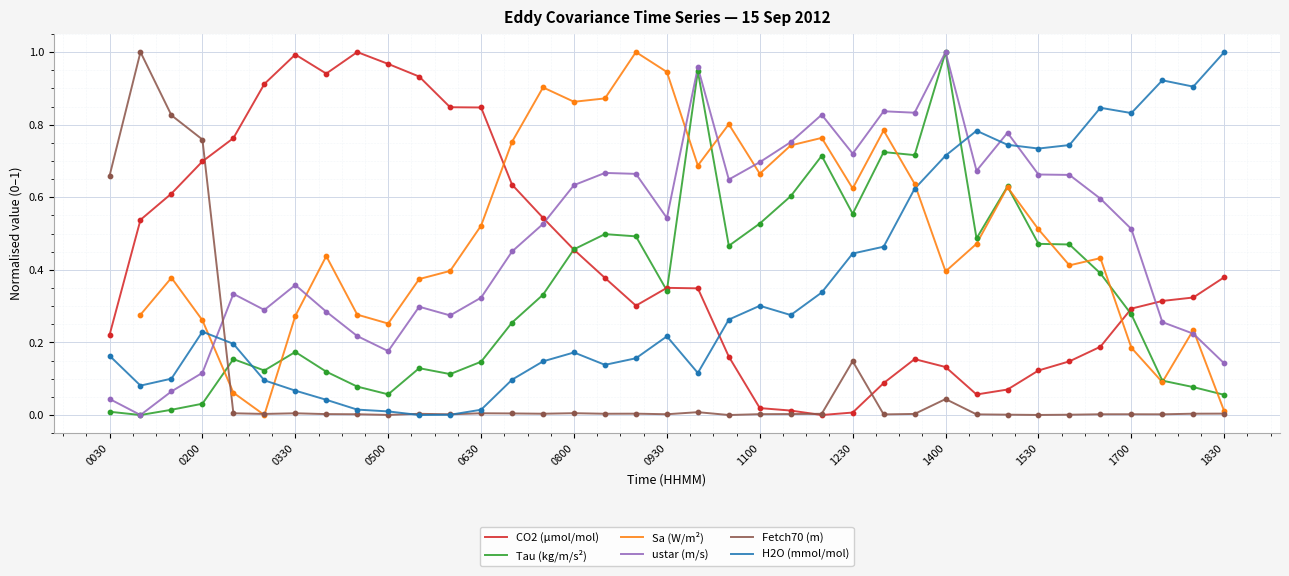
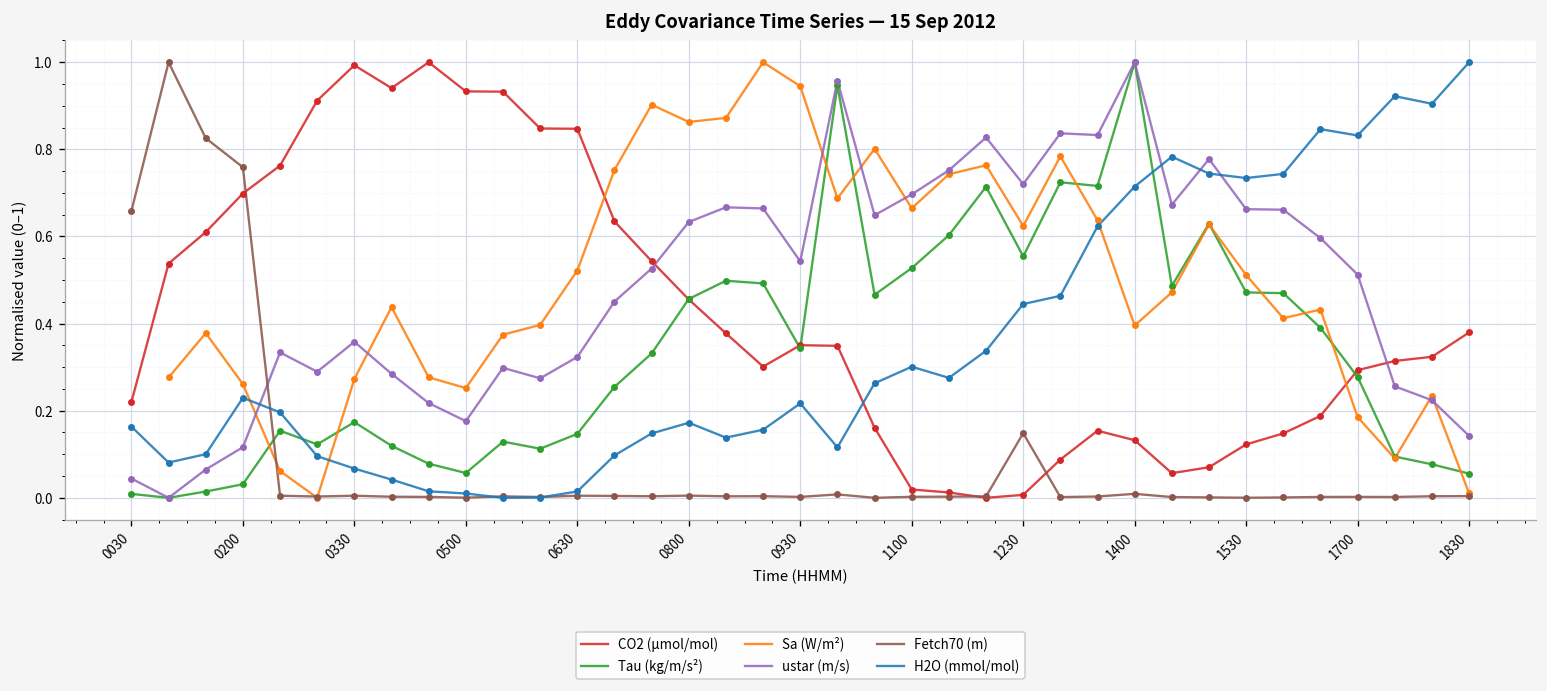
CO2 (µmol/mol), 0500: 0.97 -> 0.93
Fetch70 (m), 1400: 0.04 -> 0.01
